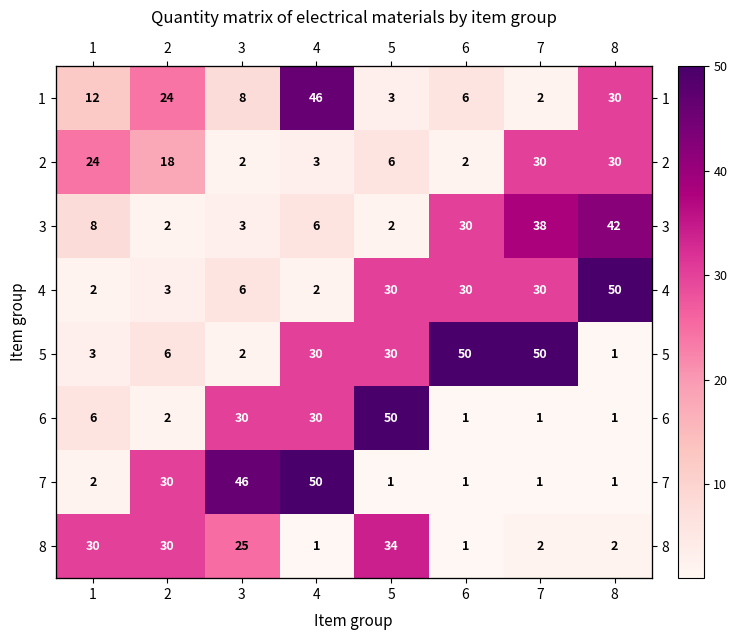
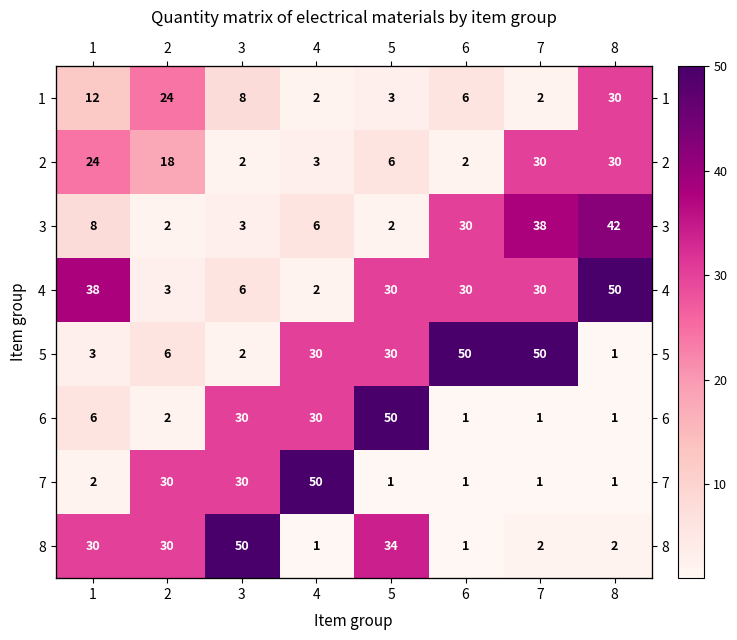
1, 4: 46 -> 2
4, 1: 2 -> 38
7, 3: 46 -> 30
8, 3: 25 -> 50
